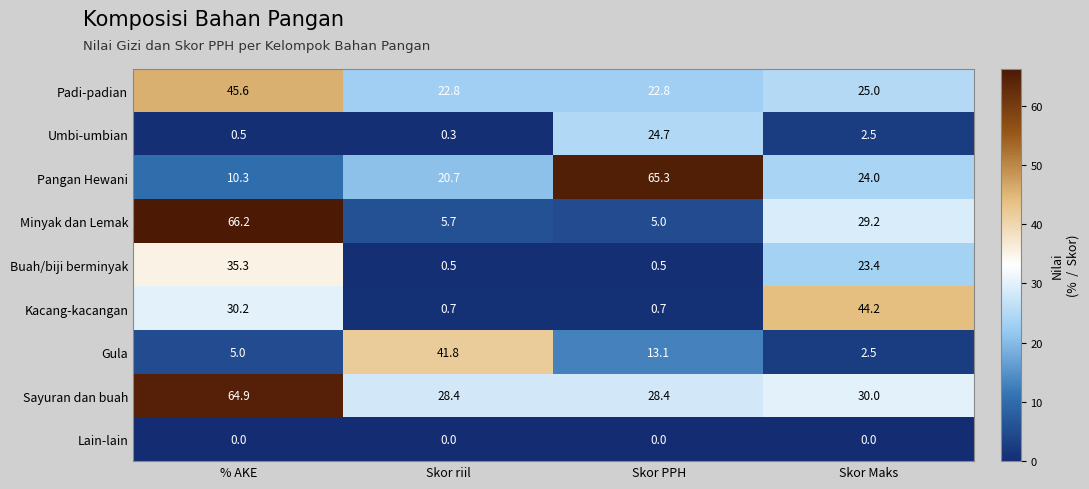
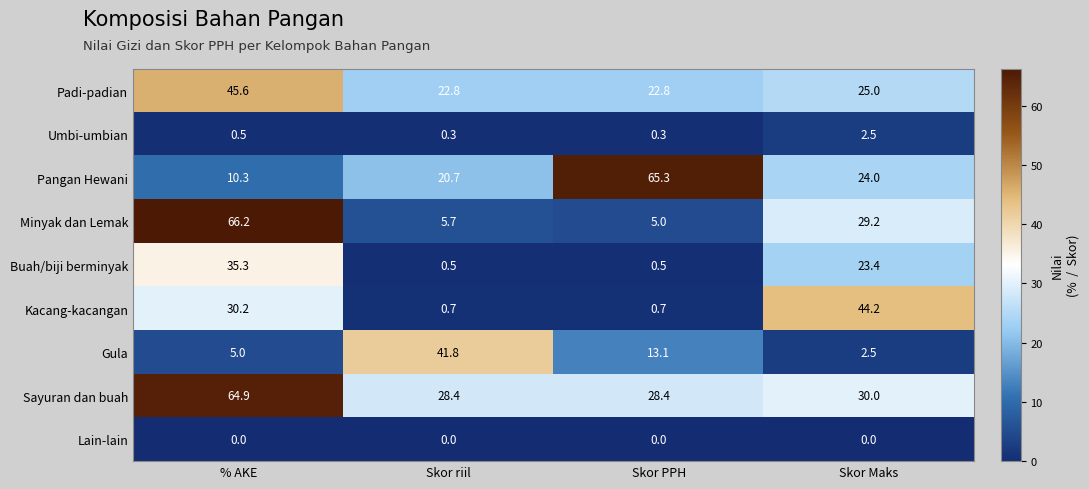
Umbi-umbian, Skor PPH: 24.7 -> 0.3
